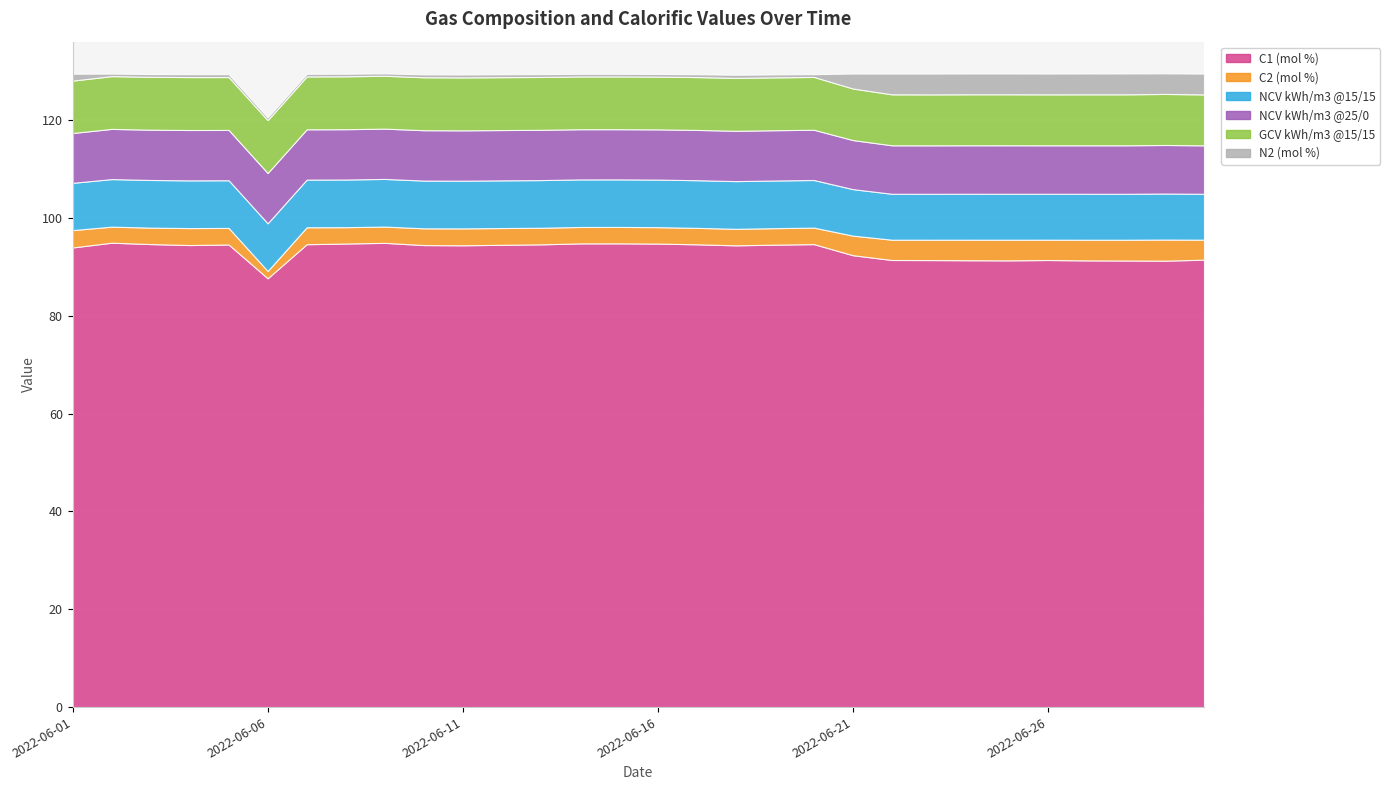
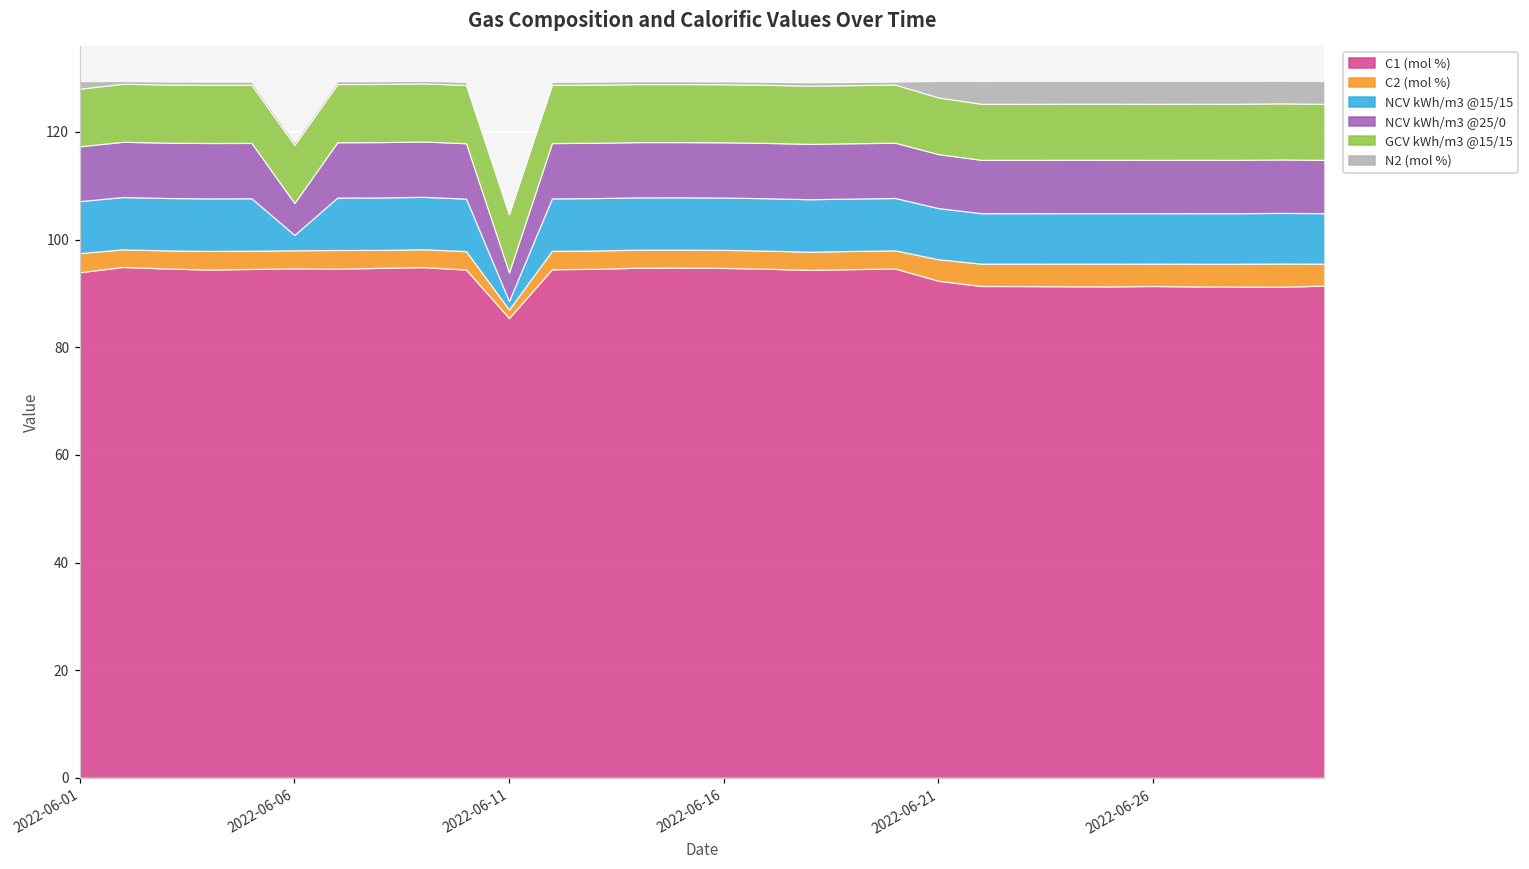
C1 (mol %), 2022-06-06: 88 -> 95
C2 (mol %), 2022-06-06: 1 -> 3
NCV kWh/m3 @15/15, 2022-06-06: 10 -> 3
NCV kWh/m3 @25/0, 2022-06-06: 10 -> 6
C1 (mol %), 2022-06-11: 94 -> 85
C2 (mol %), 2022-06-11: 3 -> 2
NCV kWh/m3 @15/15, 2022-06-11: 10 -> 2
NCV kWh/m3 @25/0, 2022-06-11: 10 -> 5
